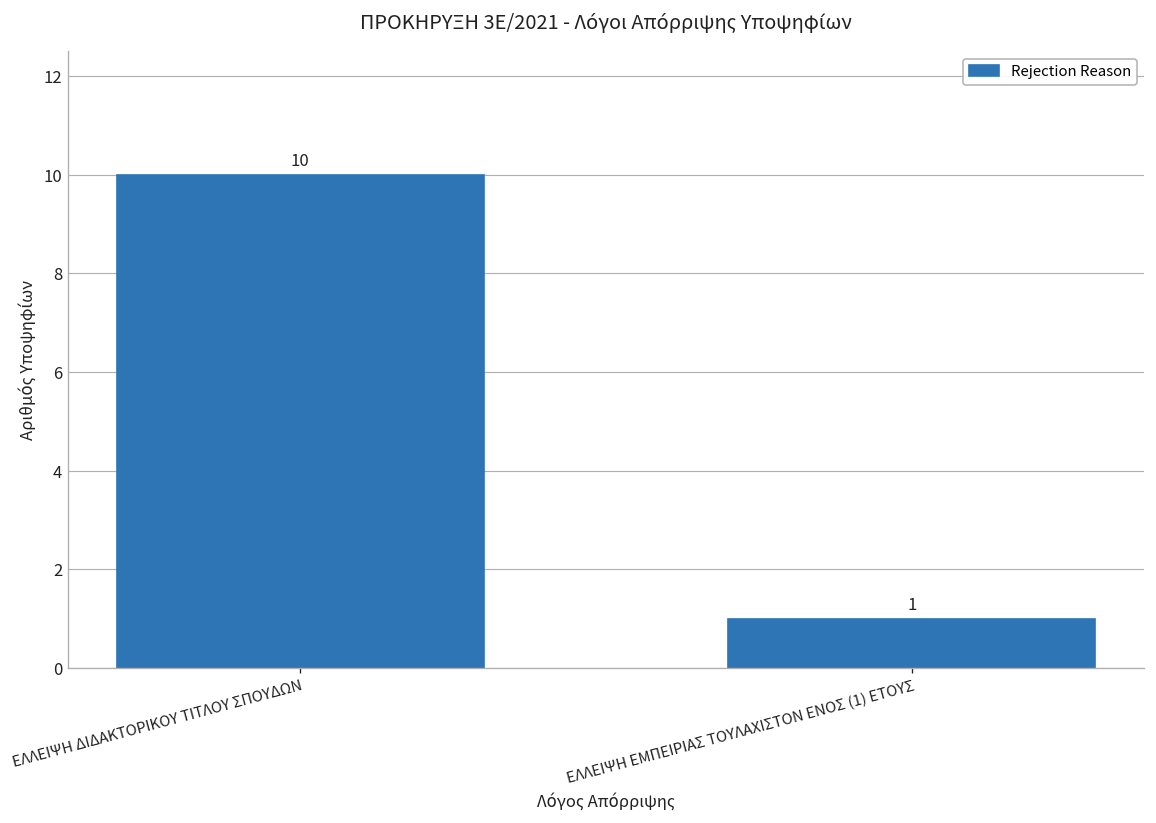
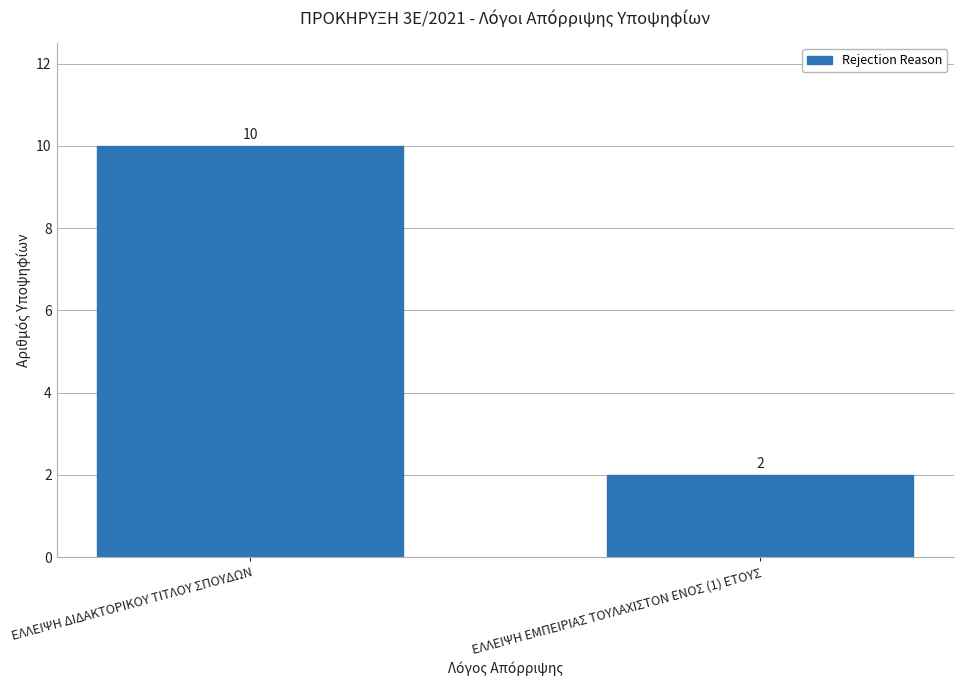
ΕΛΛΕΙΨΗ ΕΜΠΕΙΡΙΑΣ ΤΟΥΛΑΧΙΣΤΟΝ ΕΝΟΣ (1) ΕΤΟΥΣ: 1 -> 2
